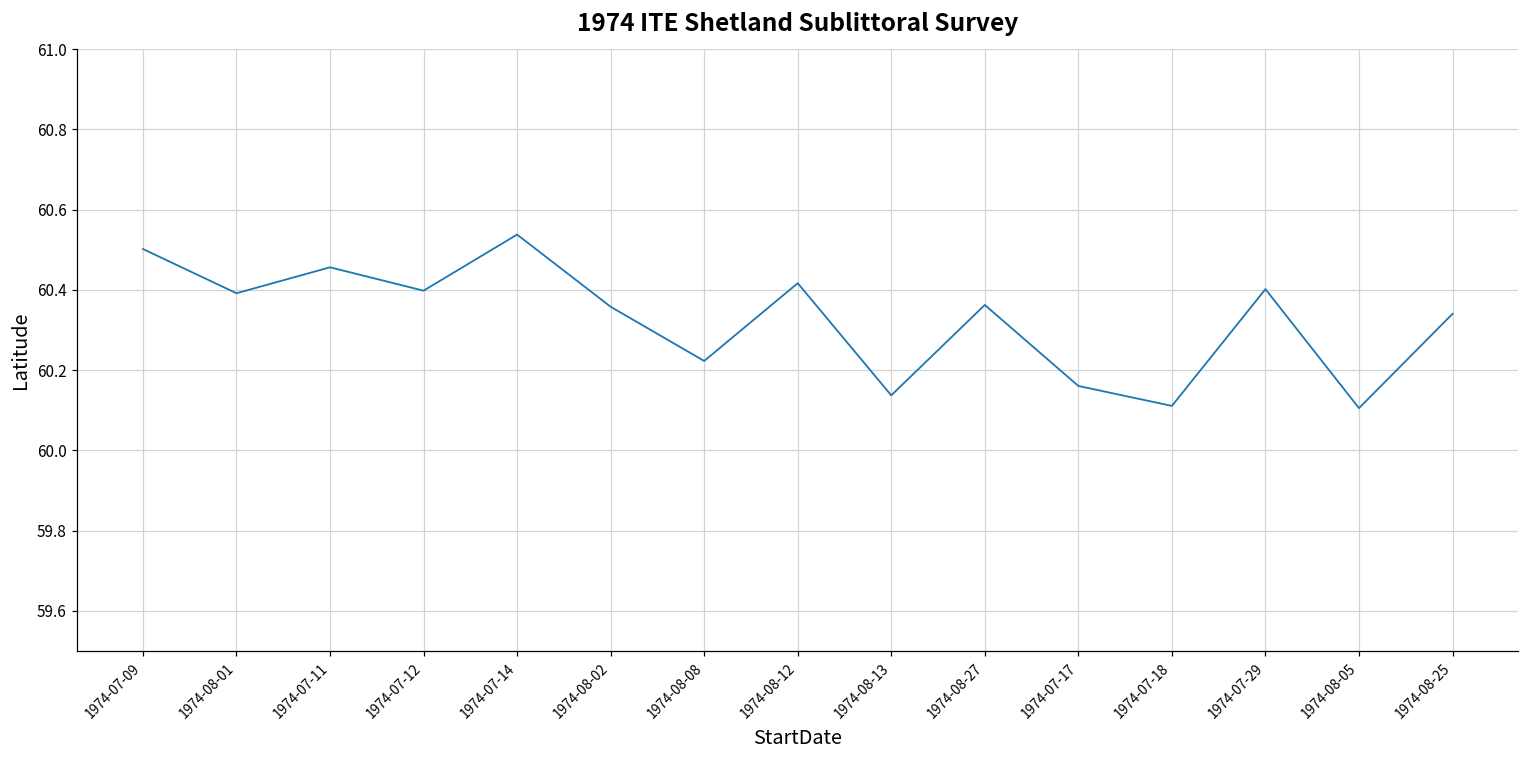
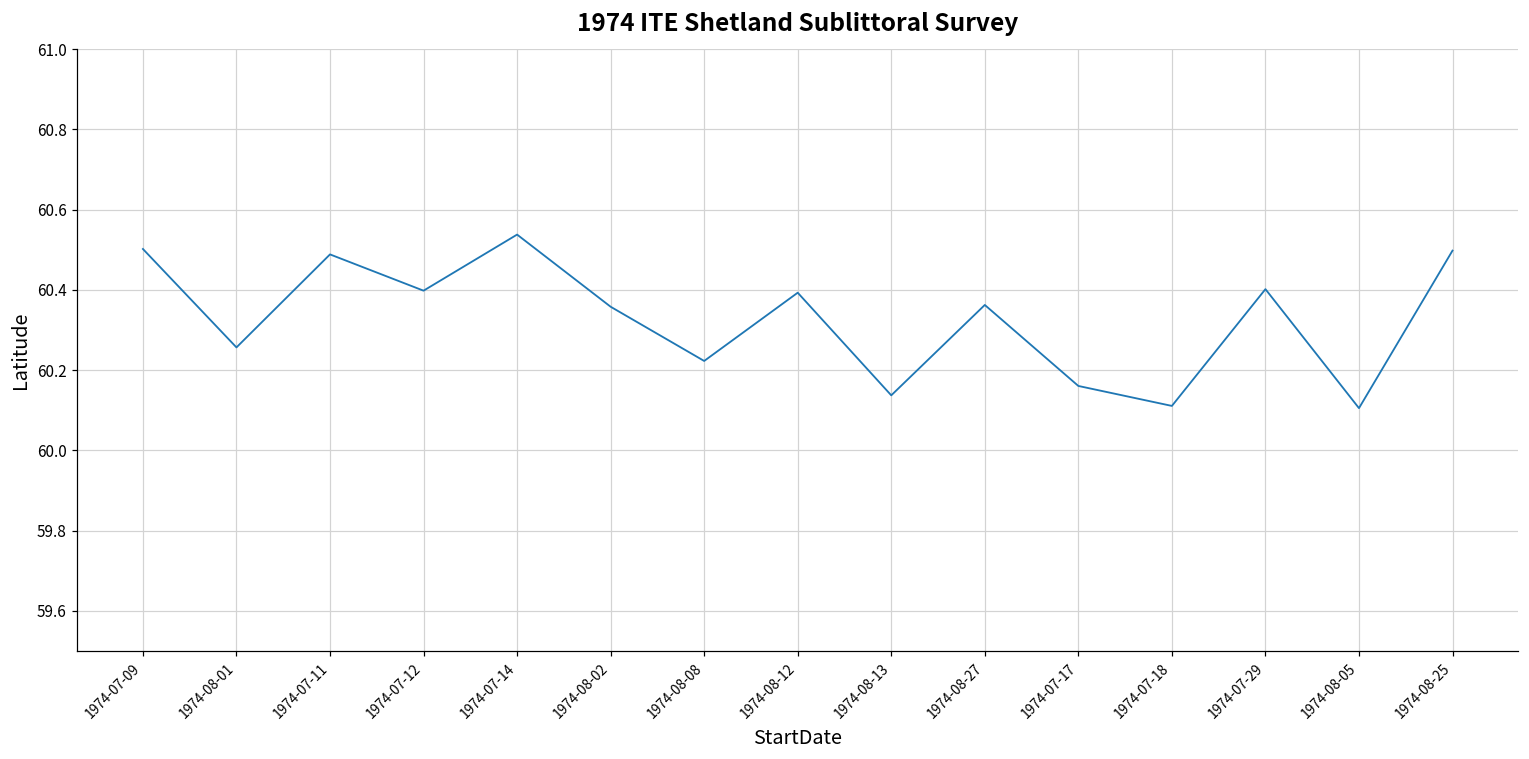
1974-08-01: 60.39 -> 60.26
1974-07-11: 60.46 -> 60.49
1974-08-12: 60.42 -> 60.39
1974-08-25: 60.34 -> 60.50
